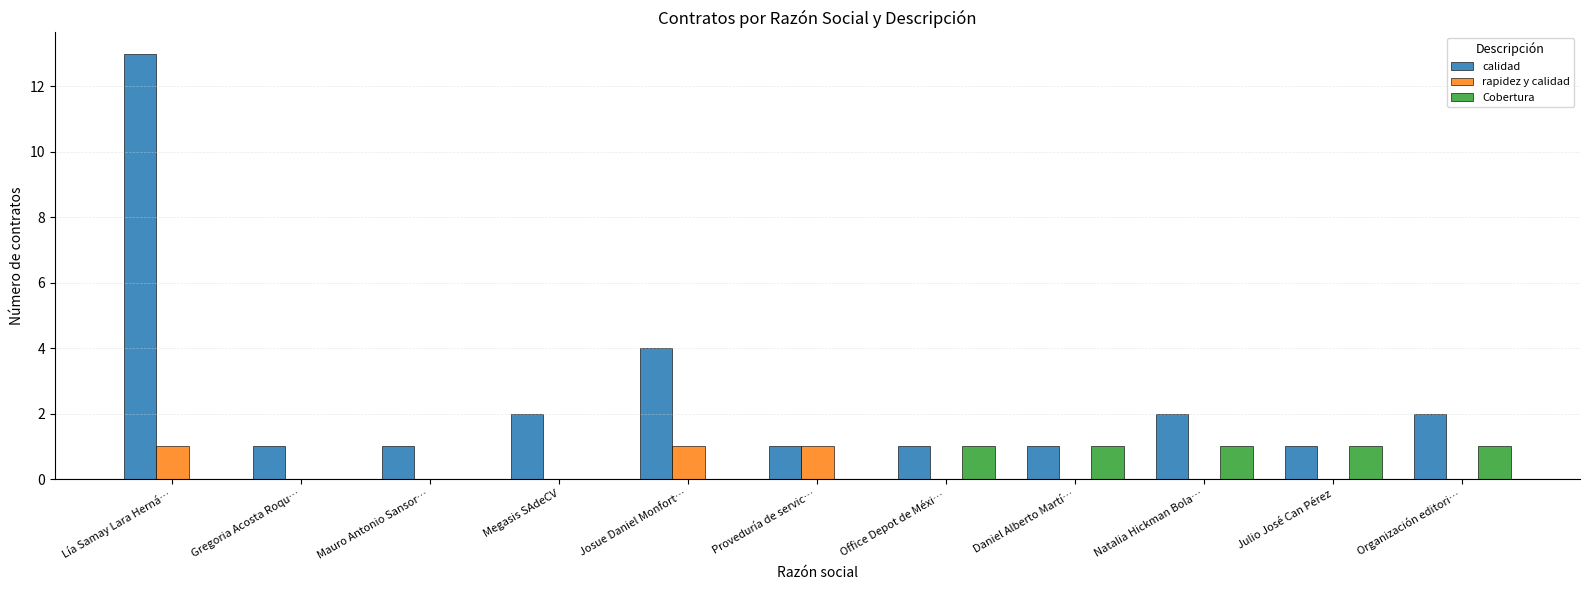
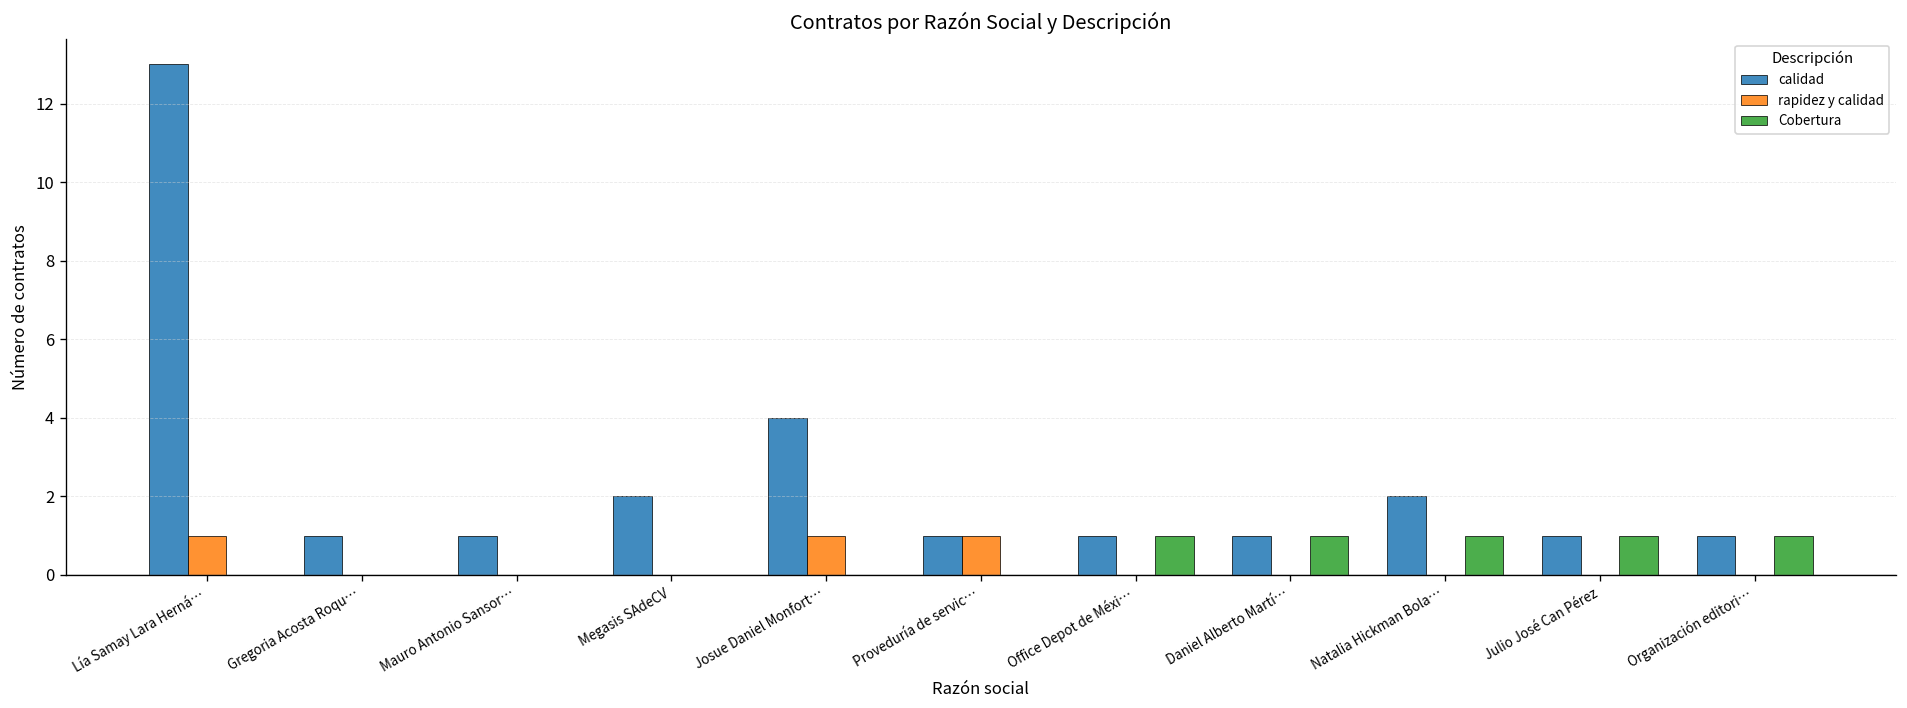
calidad, Organización editori…: 2 -> 1
